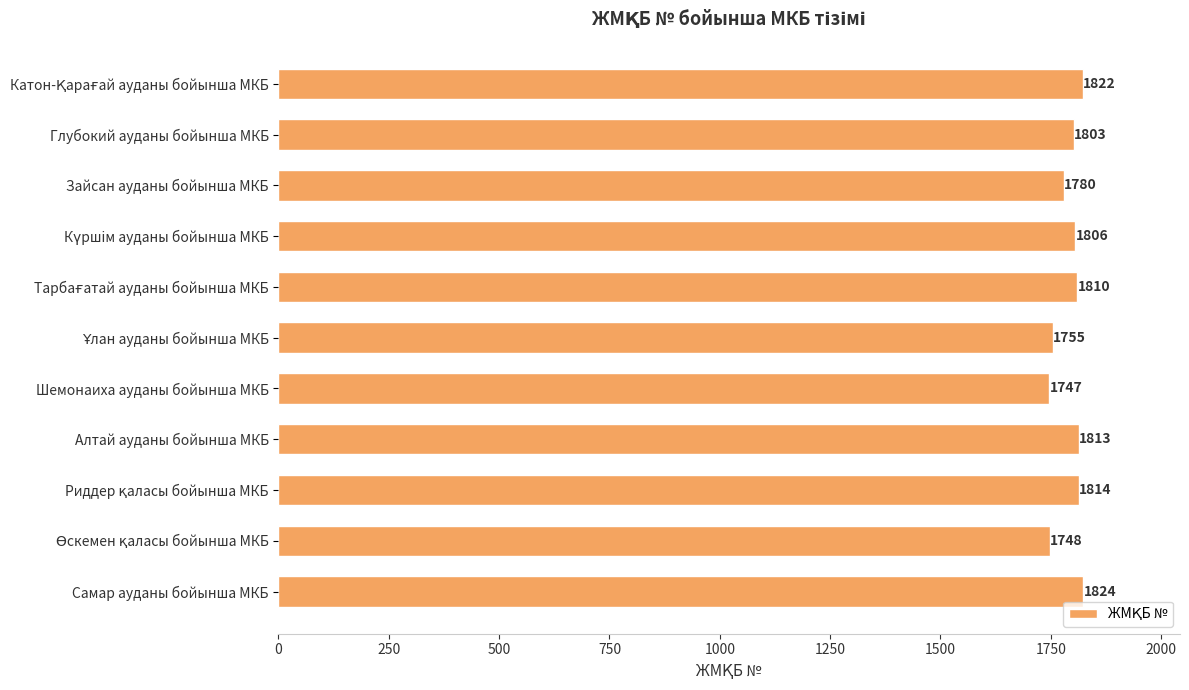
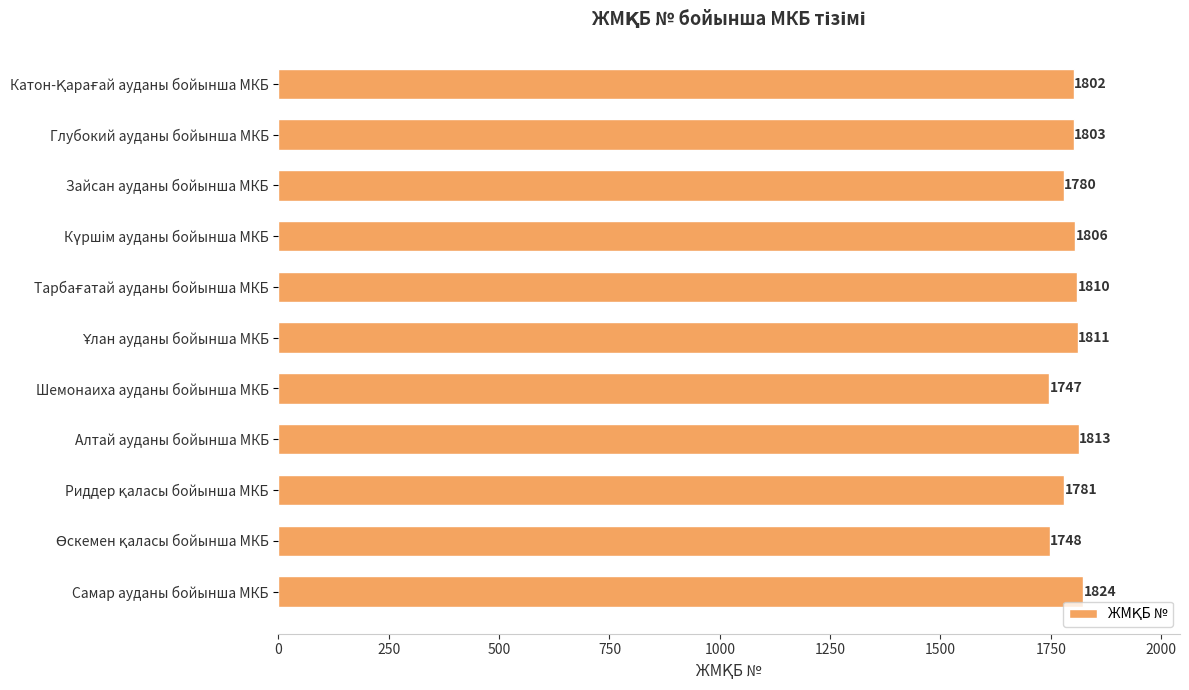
Катон-Қарағай ауданы бойынша МКБ: 1822 -> 1802
Ұлан ауданы бойынша МКБ: 1755 -> 1811
Риддер қаласы бойынша МКБ: 1814 -> 1781
